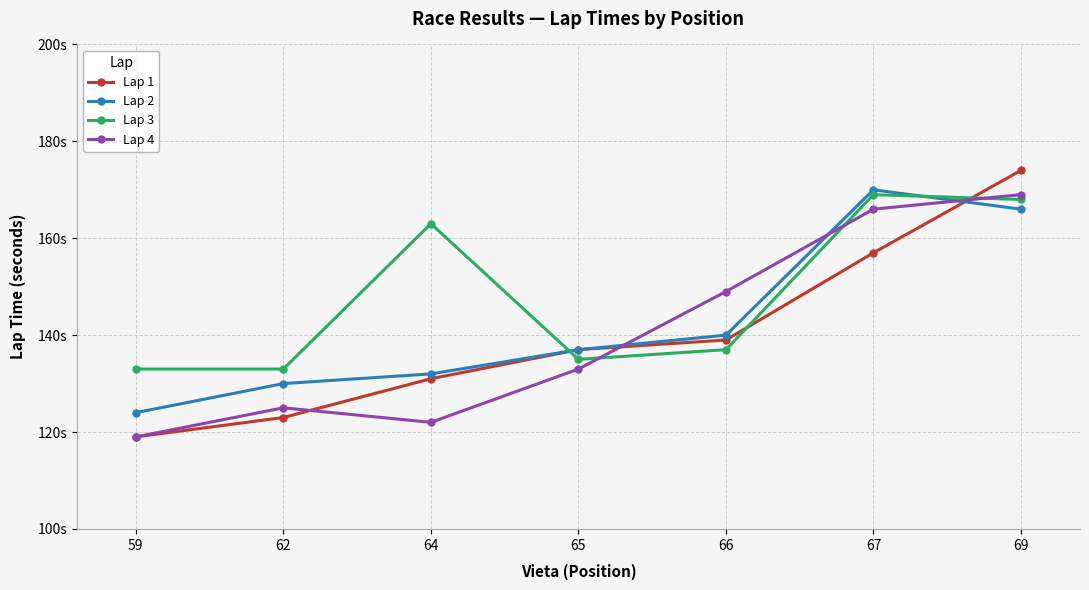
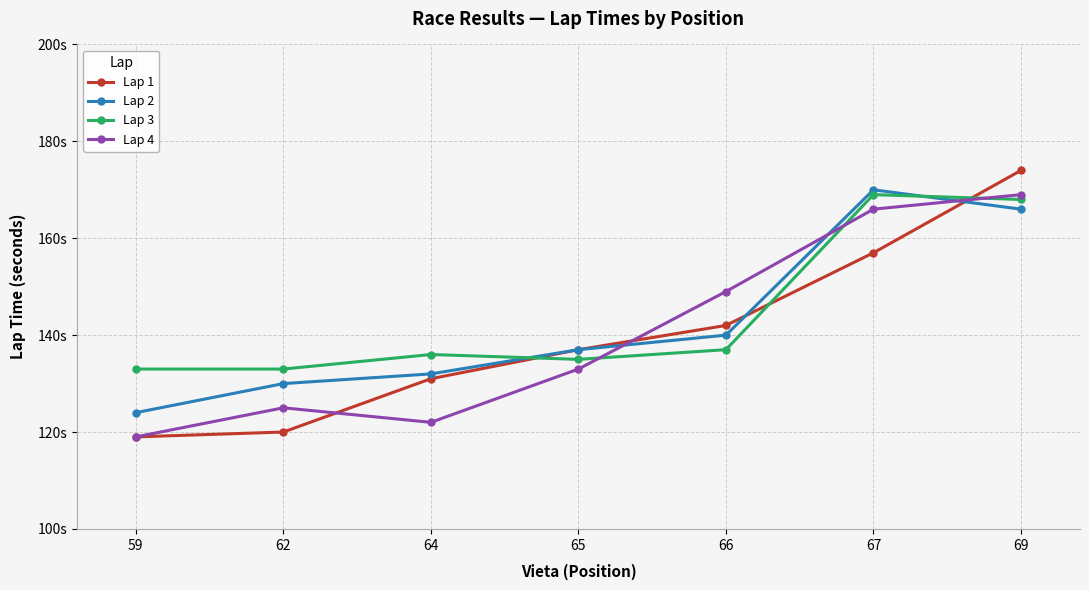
Lap 1, 62: 123s -> 120s
Lap 3, 64: 163s -> 136s
Lap 1, 66: 139s -> 142s
